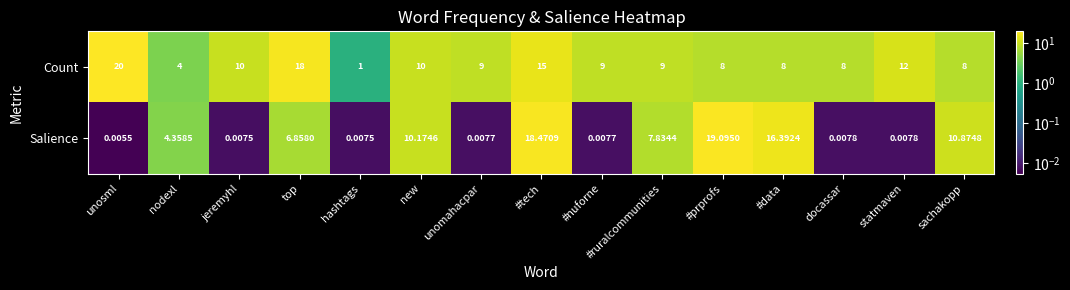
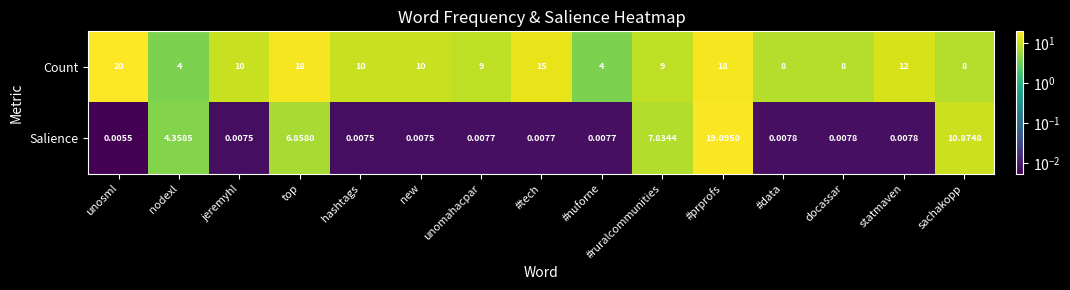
Count, hashtags: 1 -> 10
Count, #nuforne: 9 -> 4
Count, #prprofs: 8 -> 18
Salience, new: 10.1746 -> 0.0075
Salience, #tech: 18.4709 -> 0.0077
Salience, #data: 16.3924 -> 0.0078
